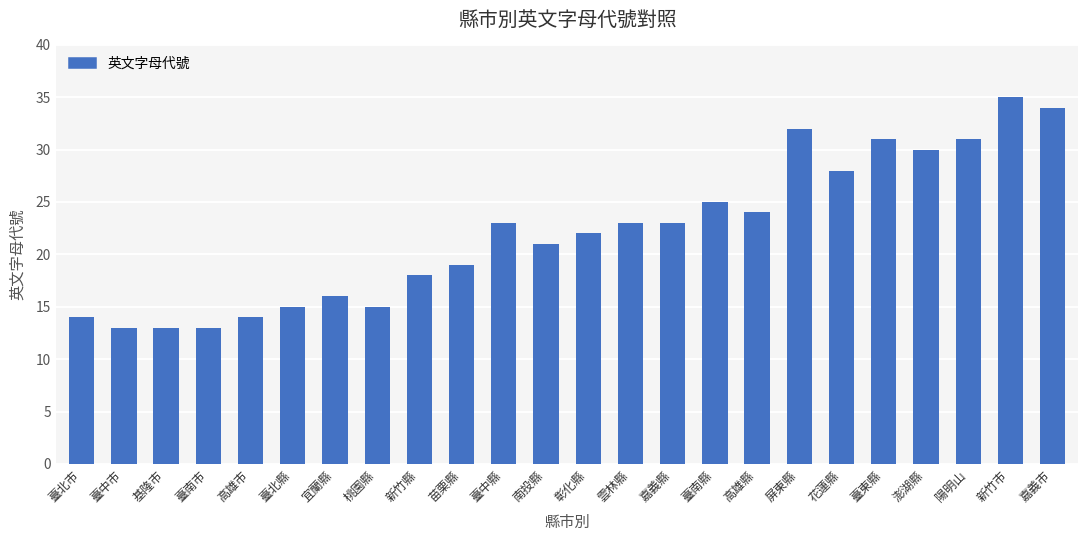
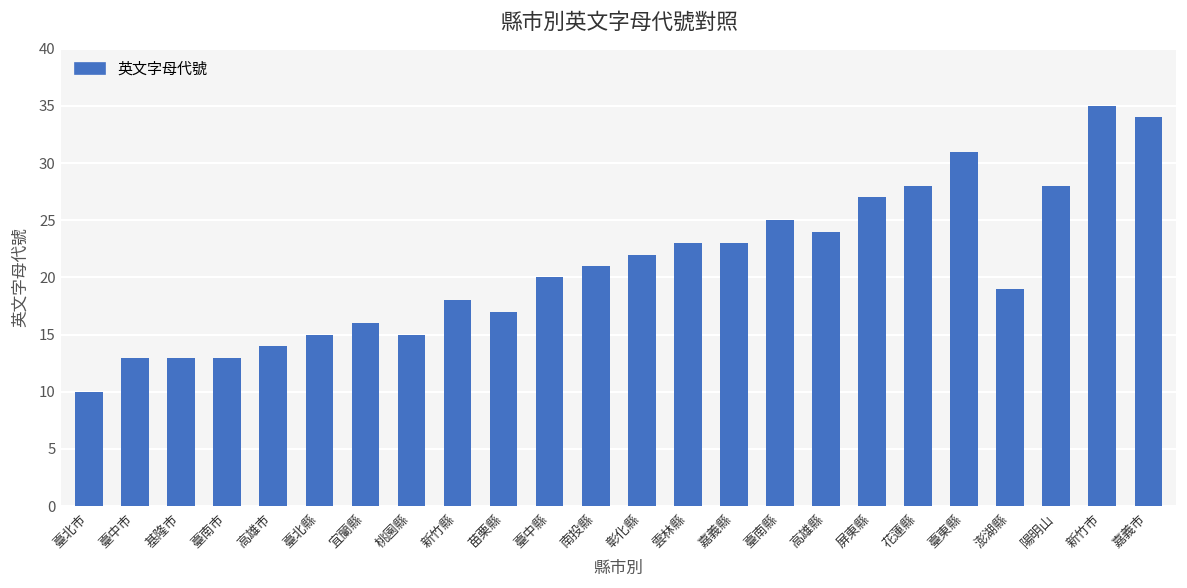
臺北市: 14 -> 10
苗栗縣: 19 -> 17
臺中縣: 23 -> 20
屏東縣: 32 -> 27
澎湖縣: 30 -> 19
陽明山: 31 -> 28
